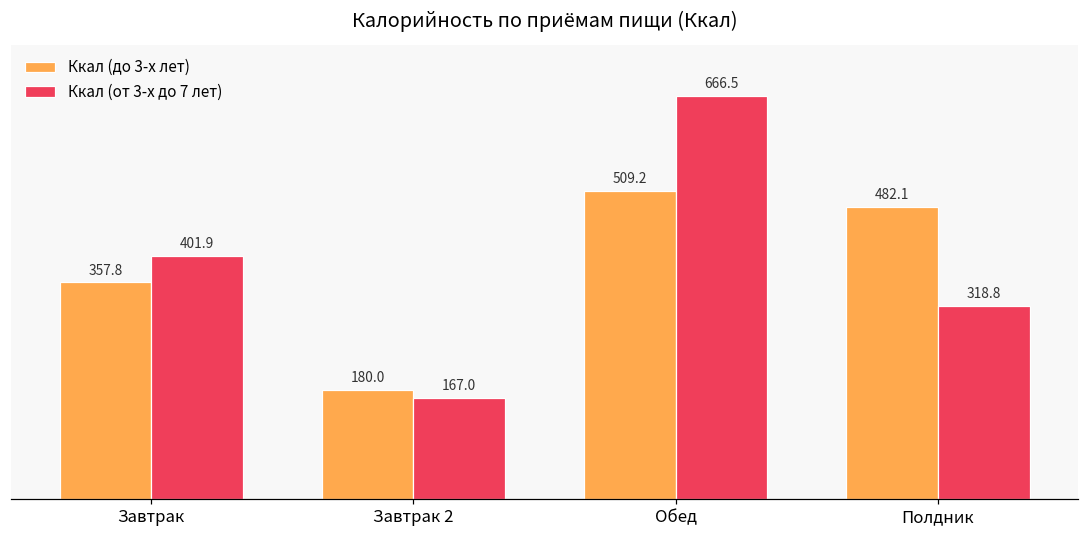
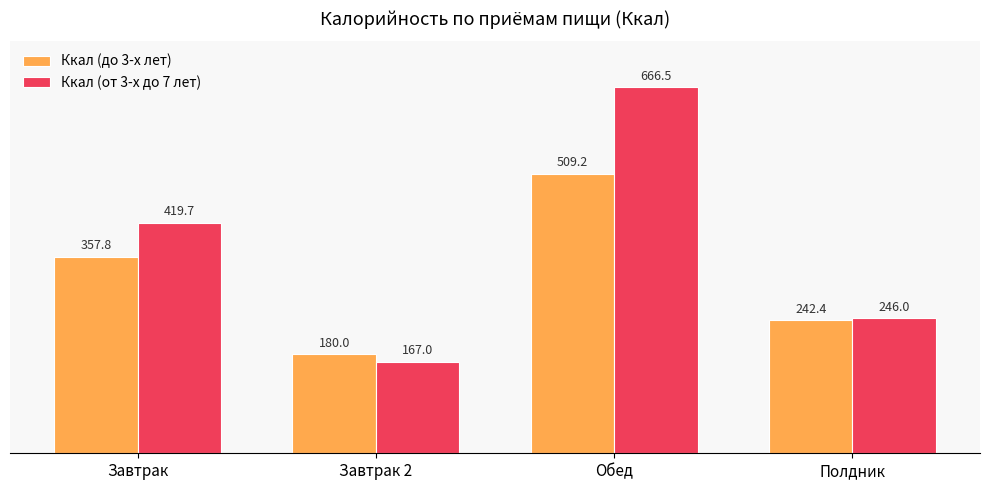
Ккал (от 3-х до 7 лет), Завтрак: 401.9 -> 419.7
Ккал (до 3-х лет), Полдник: 482.1 -> 242.4
Ккал (от 3-х до 7 лет), Полдник: 318.8 -> 246.0
